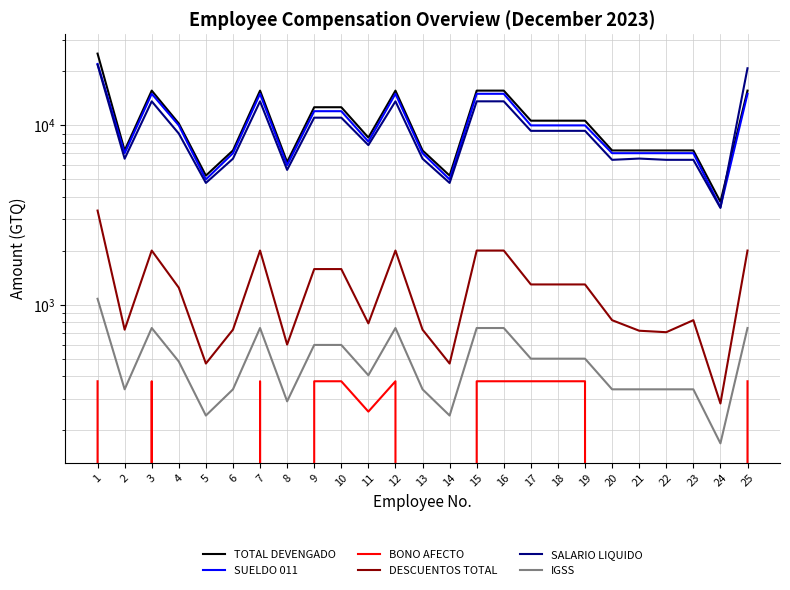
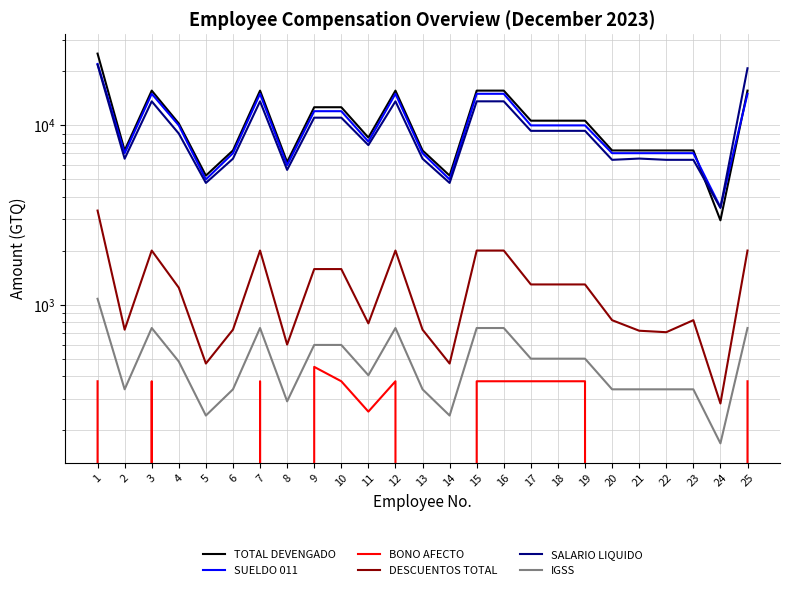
BONO AFECTO, 9: 380 -> 450
TOTAL DEVENGADO, 24: 3800 -> 3000
